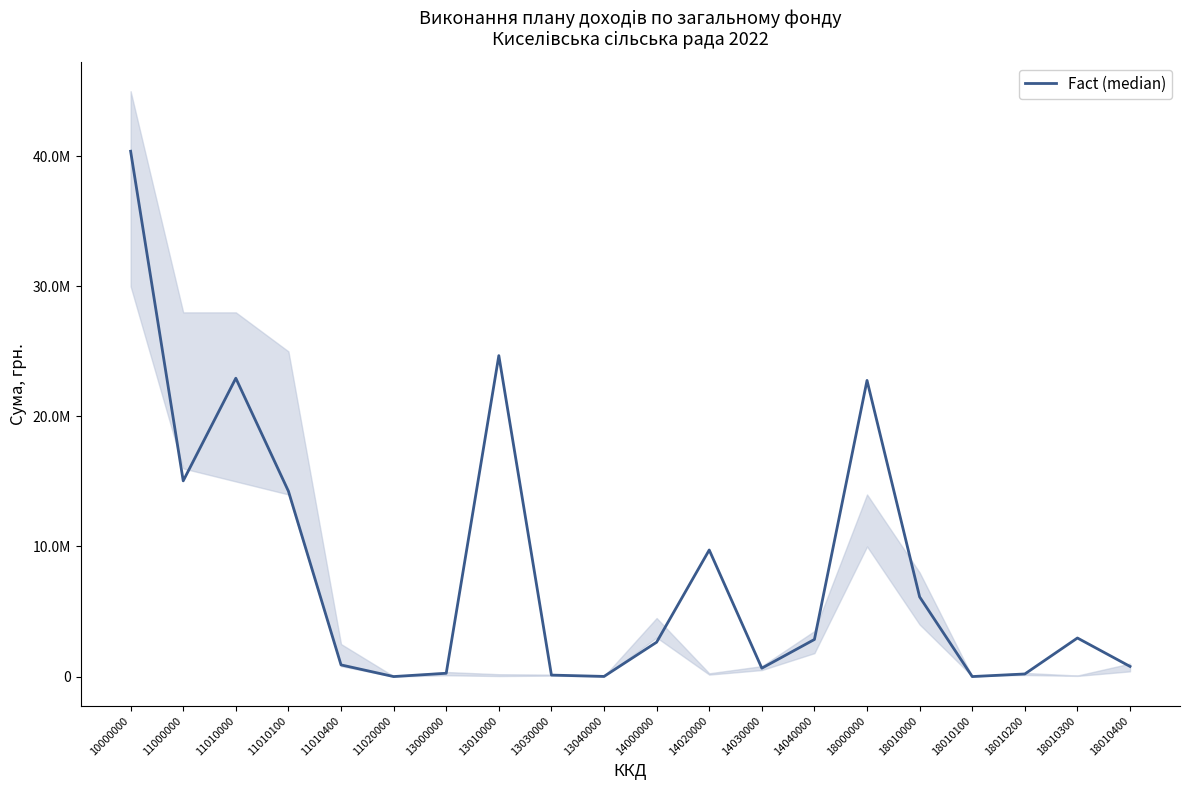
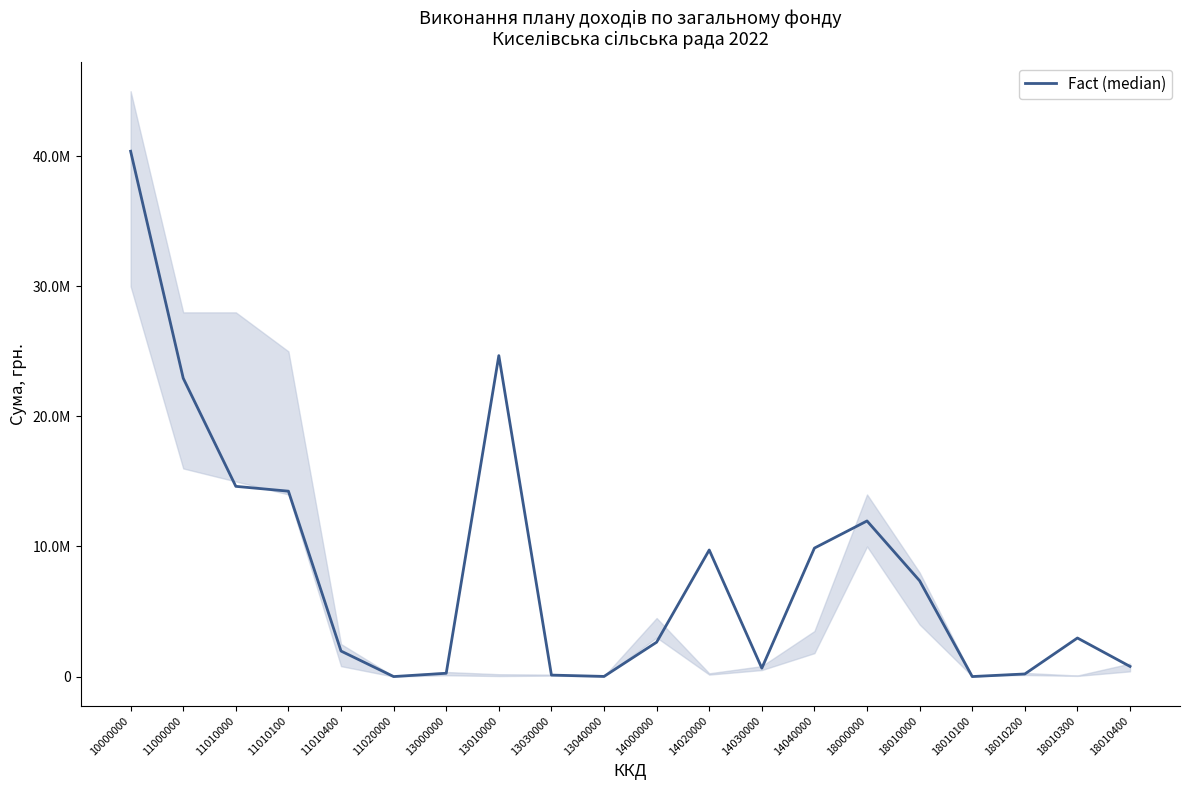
Fact (median), 11000000: 15000000 -> 22900000
Fact (median), 11010000: 22900000 -> 14600000
Fact (median), 11010400: 900000 -> 2000000
Fact (median), 14040000: 2900000 -> 9900000
Fact (median), 18000000: 22800000 -> 12000000
Fact (median), 18010000: 6100000 -> 7400000
